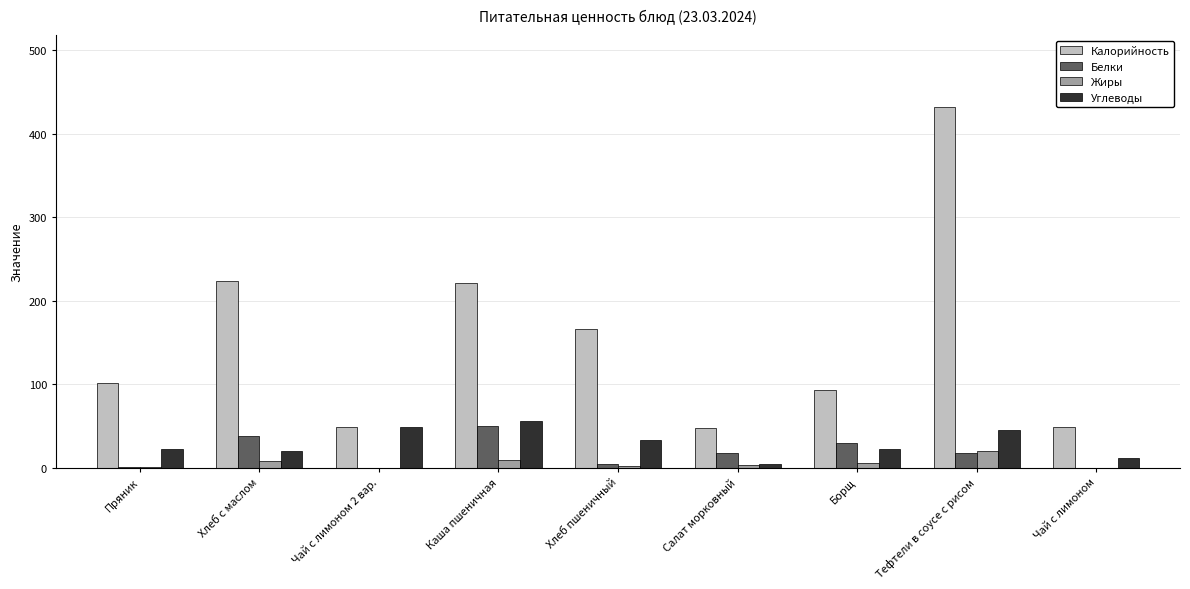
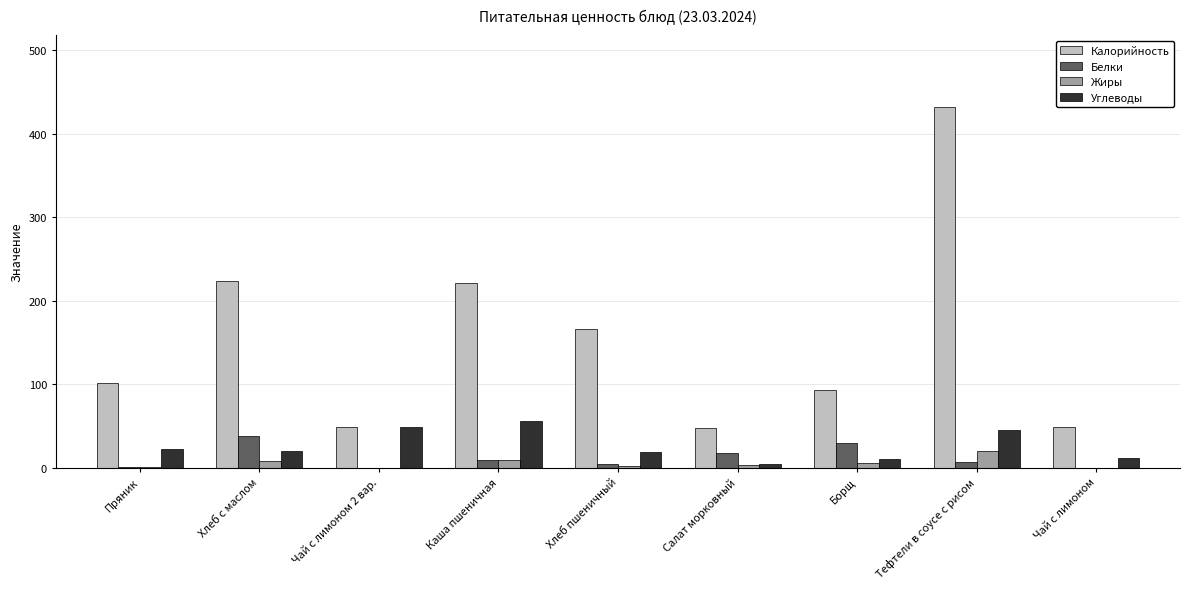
Белки, Каша пшеничная: 50 -> 10
Углеводы, Хлеб пшеничный: 30 -> 20
Углеводы, Борщ: 20 -> 10
Белки, Тефтели в соусе с рисом: 20 -> 10
